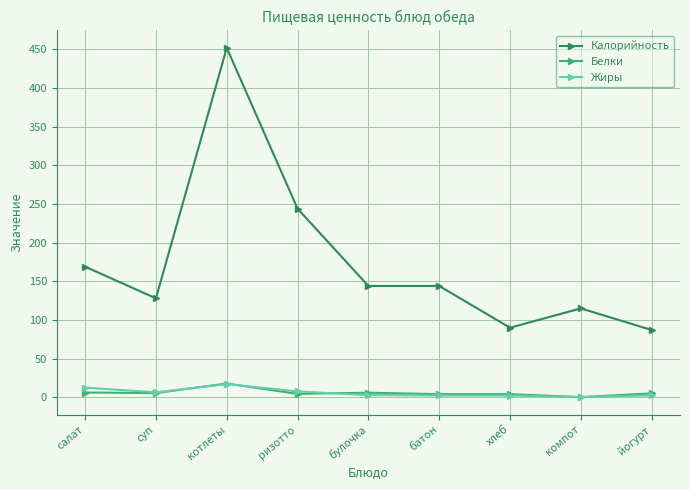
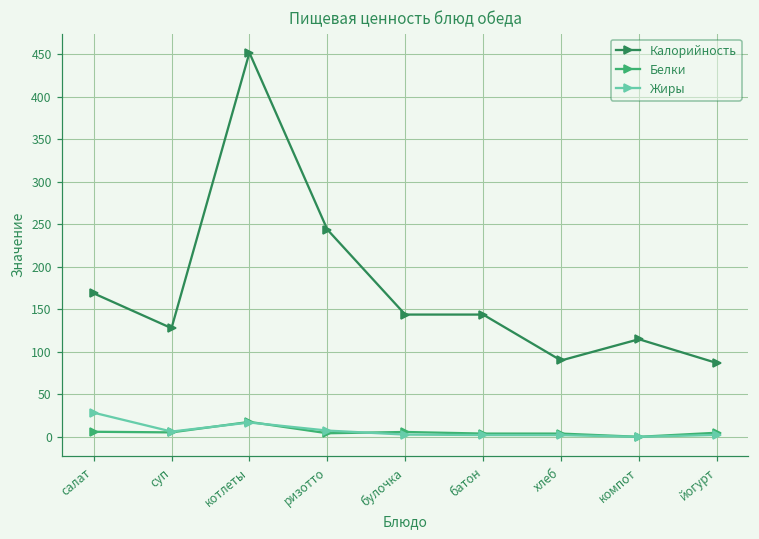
Жиры, салат: 10 -> 30
